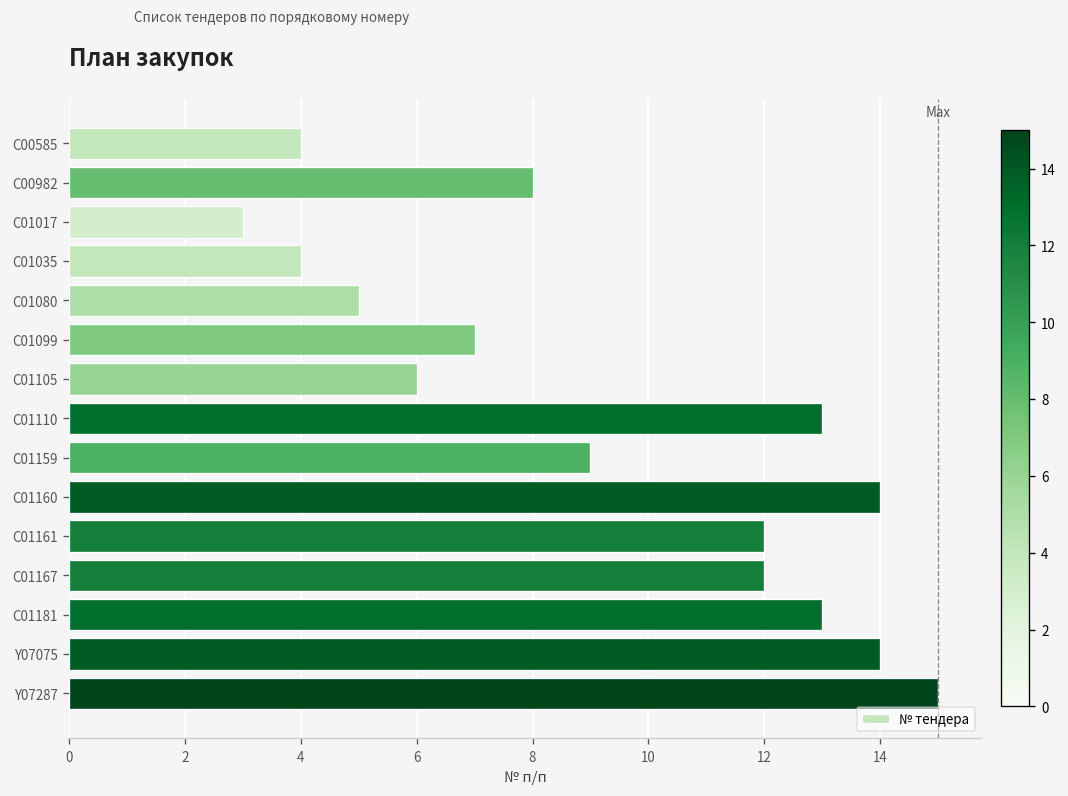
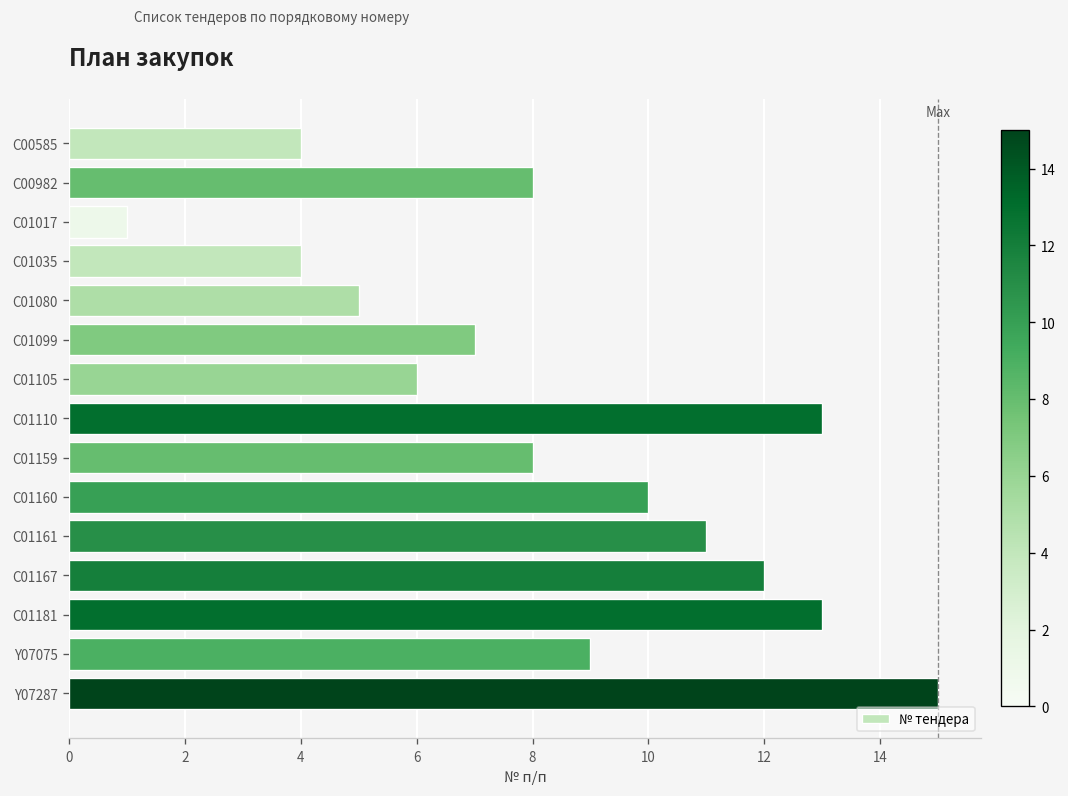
C01017: 3 -> 1
C01159: 9 -> 8
C01160: 14 -> 10
C01161: 12 -> 11
Y07075: 14 -> 9
